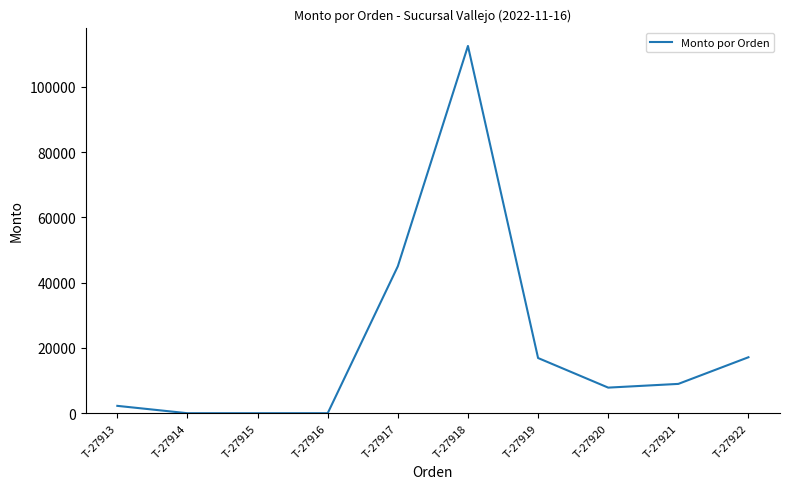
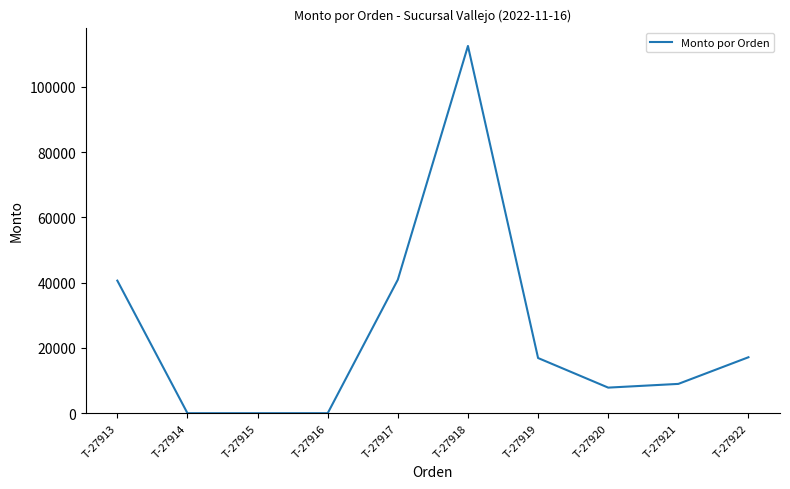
T-27913: 2000 -> 41000
T-27917: 45000 -> 41000
